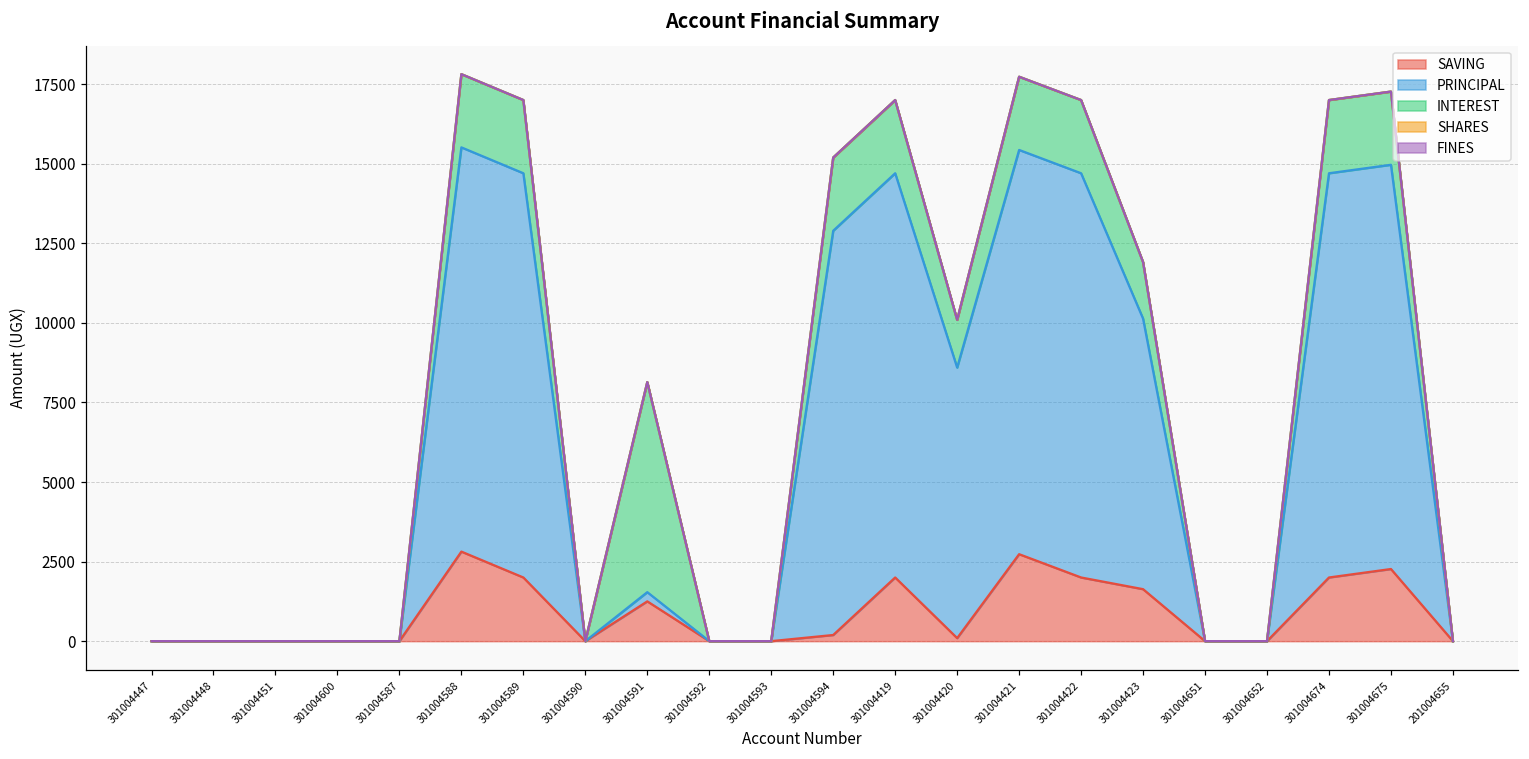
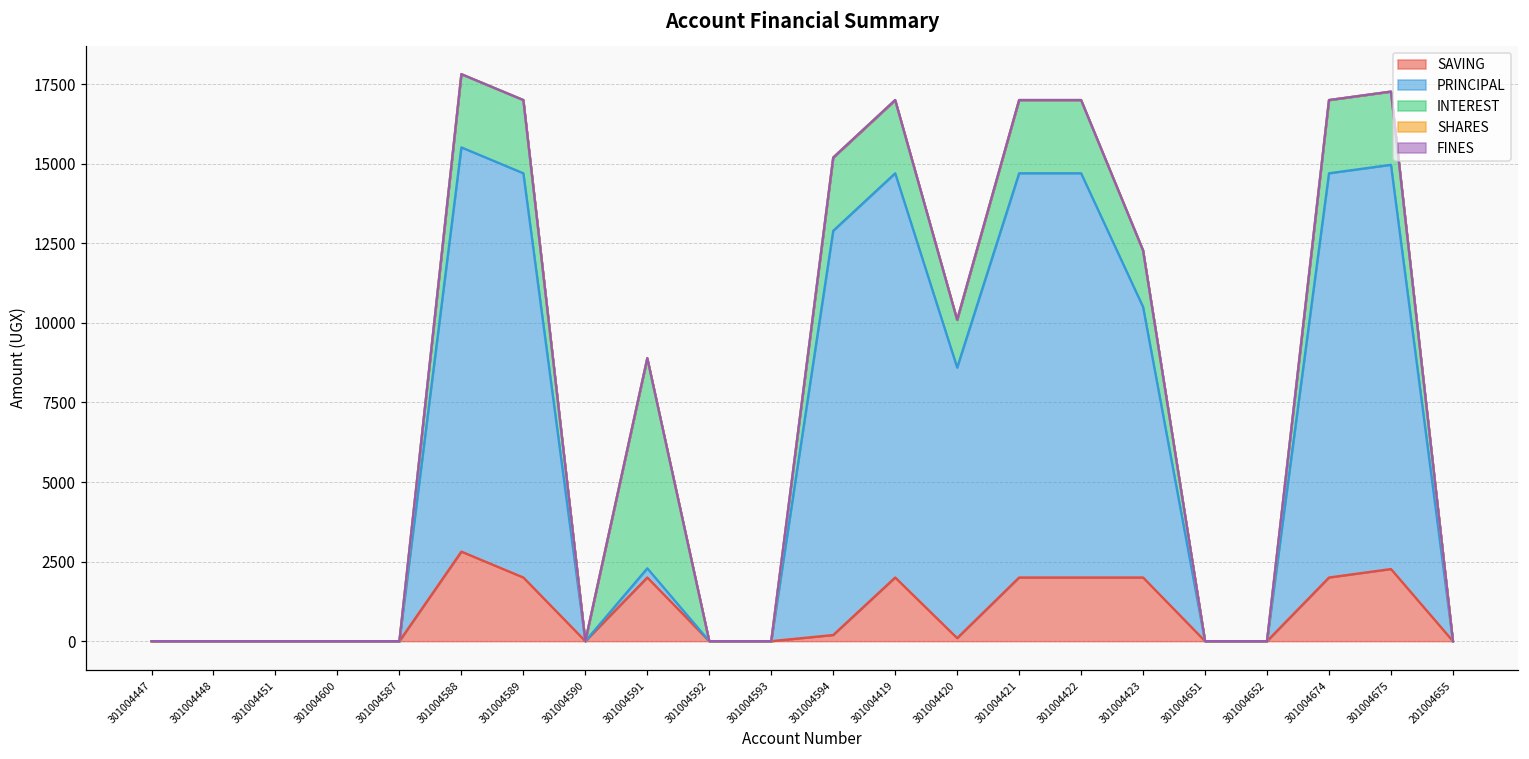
SAVING, 301004591: 1300 -> 2000
SAVING, 301004421: 2700 -> 2000
SAVING, 301004423: 1600 -> 2000
